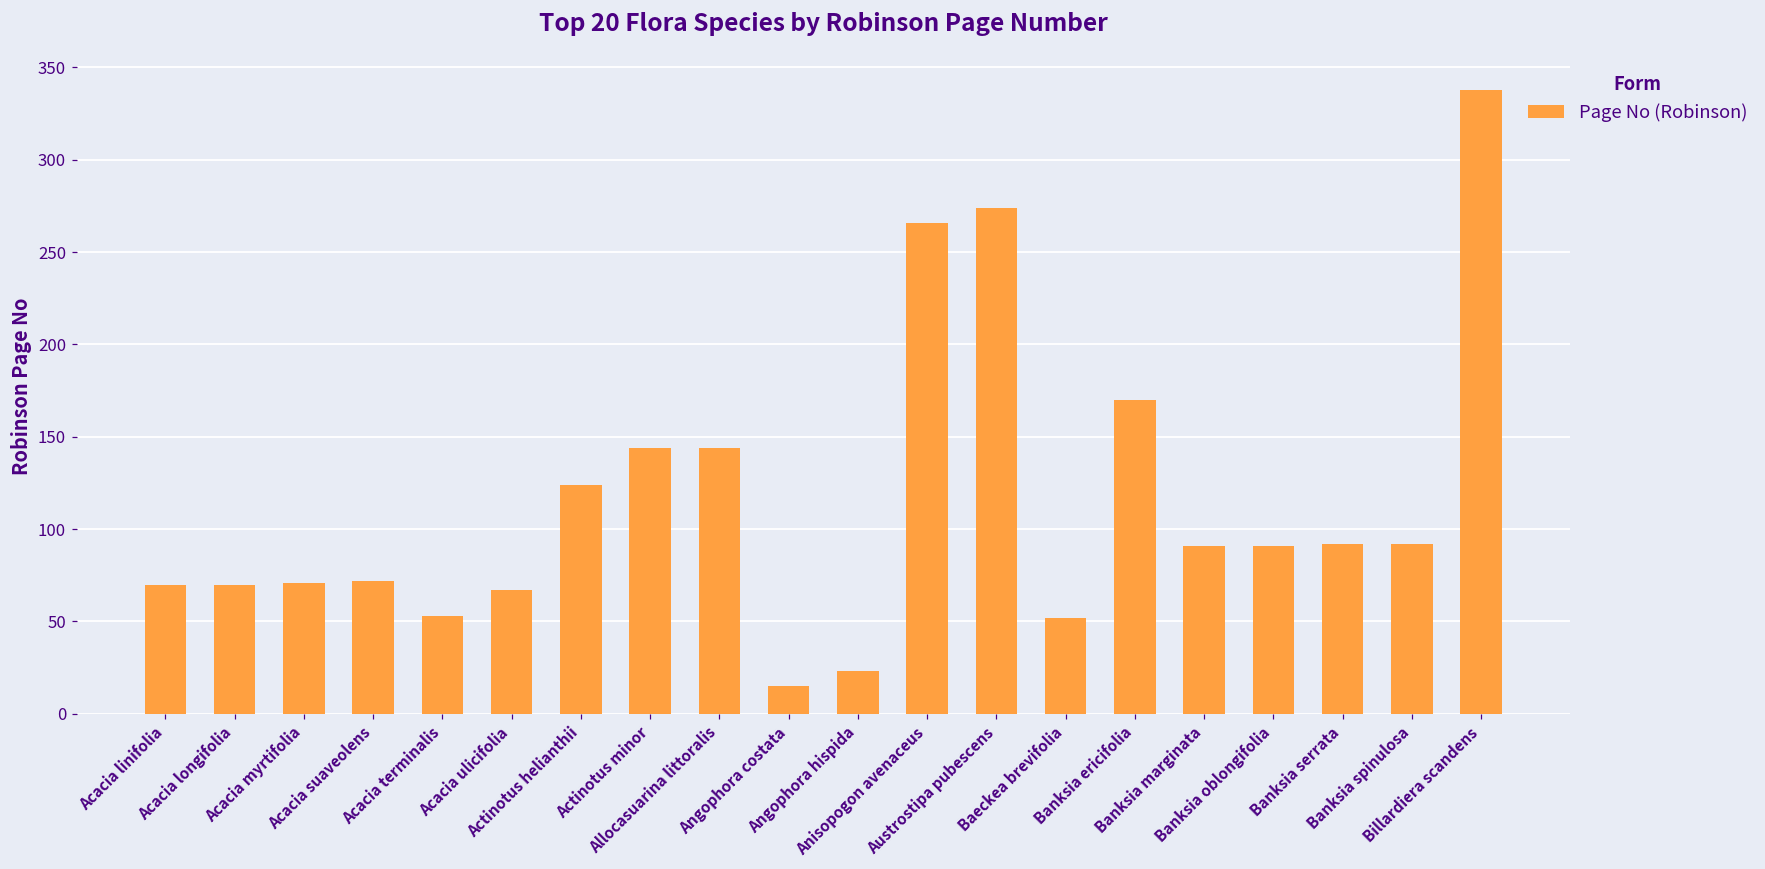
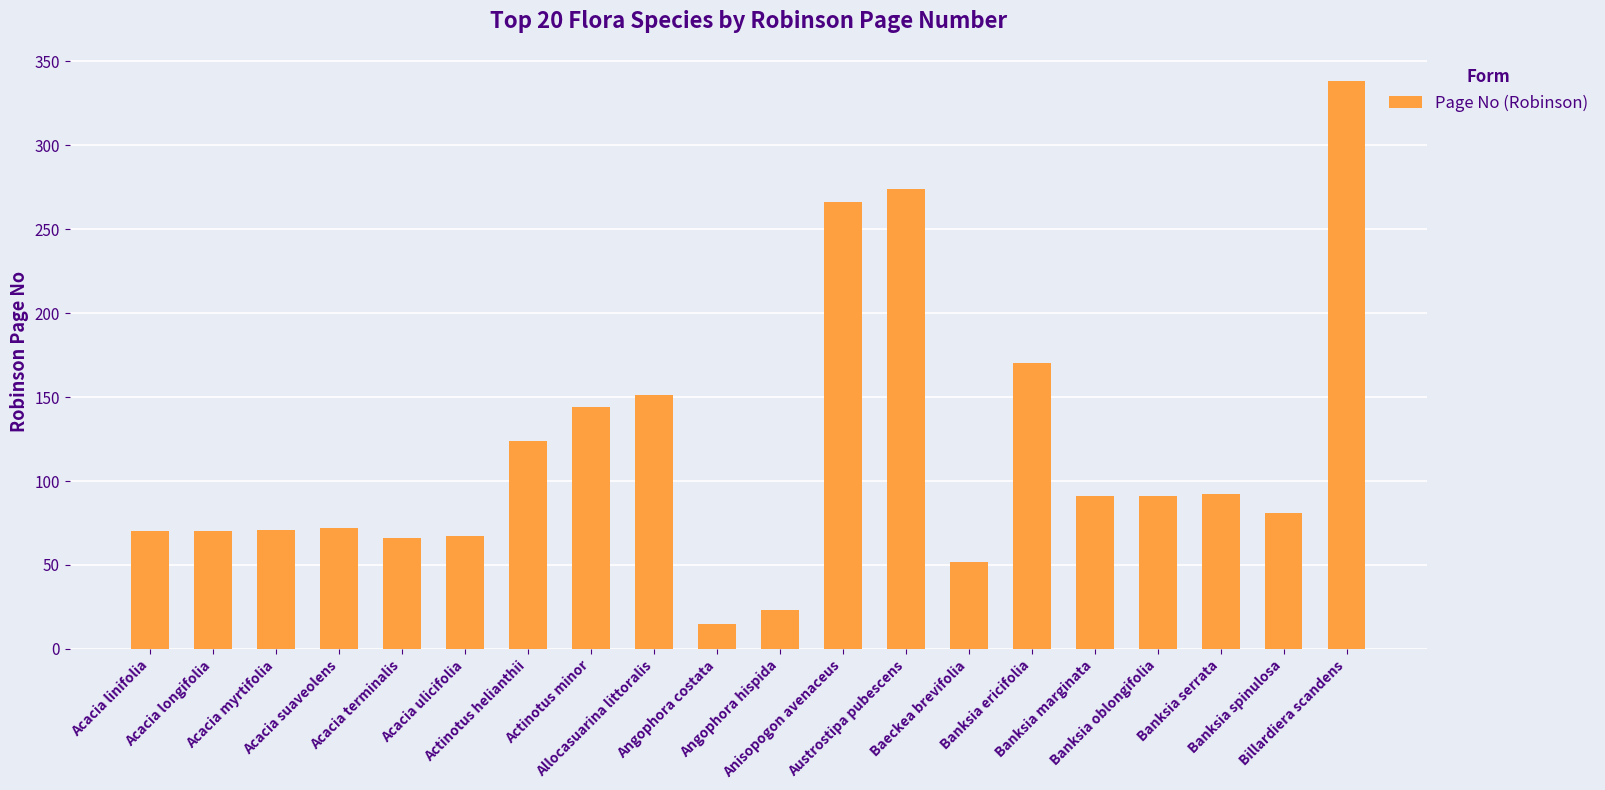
Acacia terminalis: 53 -> 66
Allocasuarina littoralis: 144 -> 151
Banksia spinulosa: 92 -> 81
